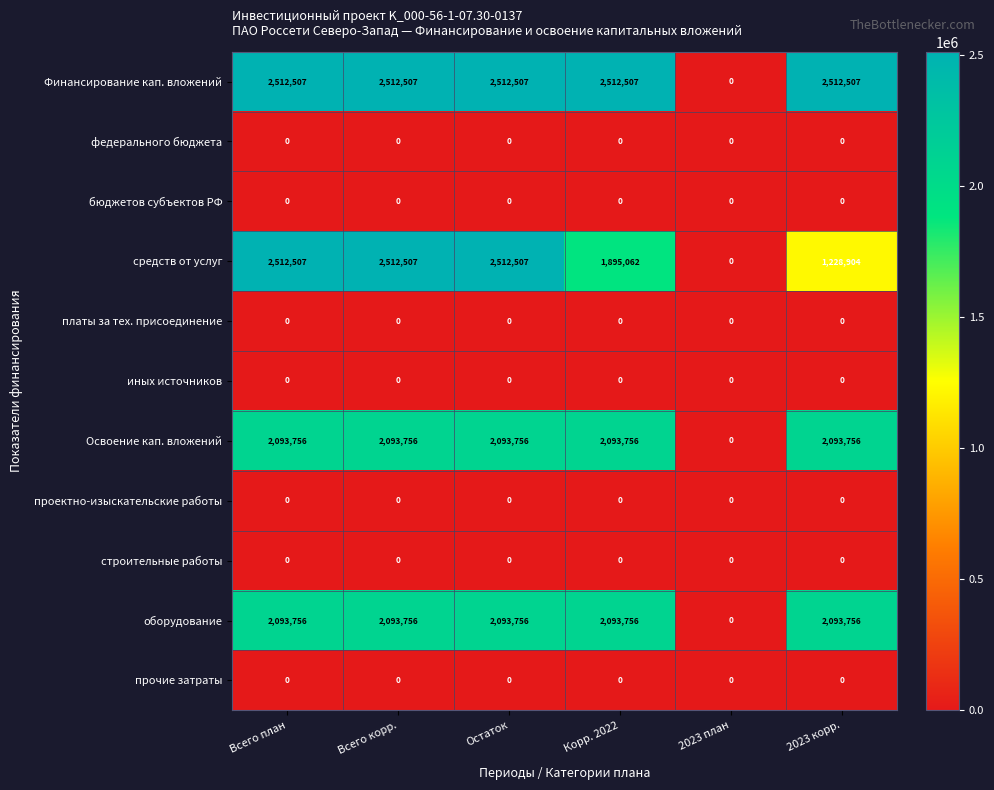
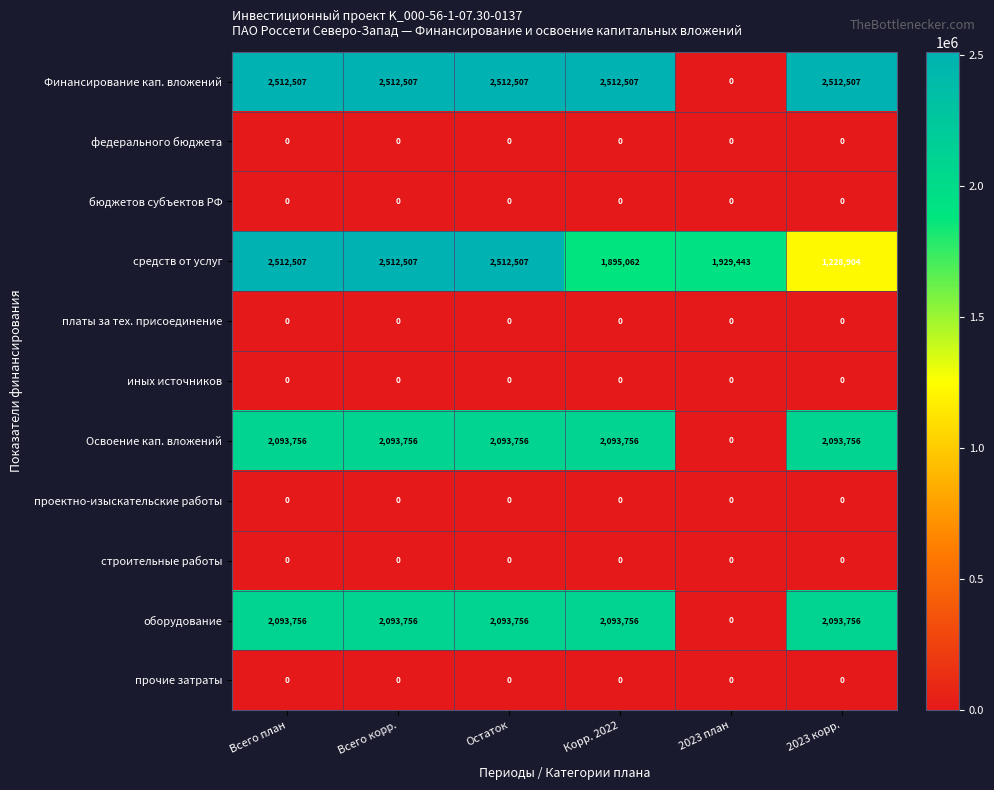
средств от услуг, 2023 план: 0 -> 1,929,443
